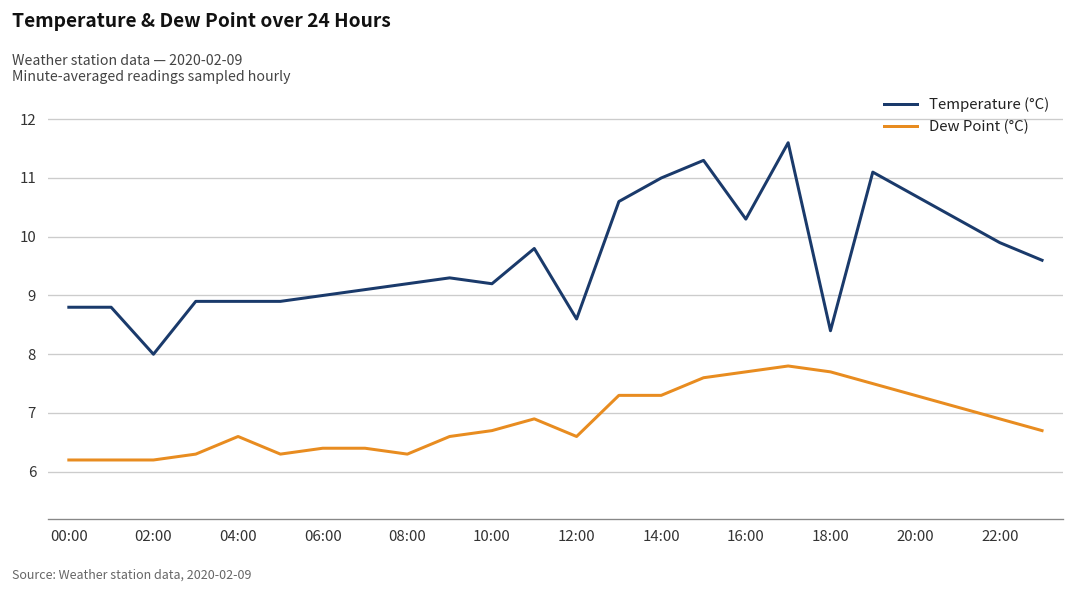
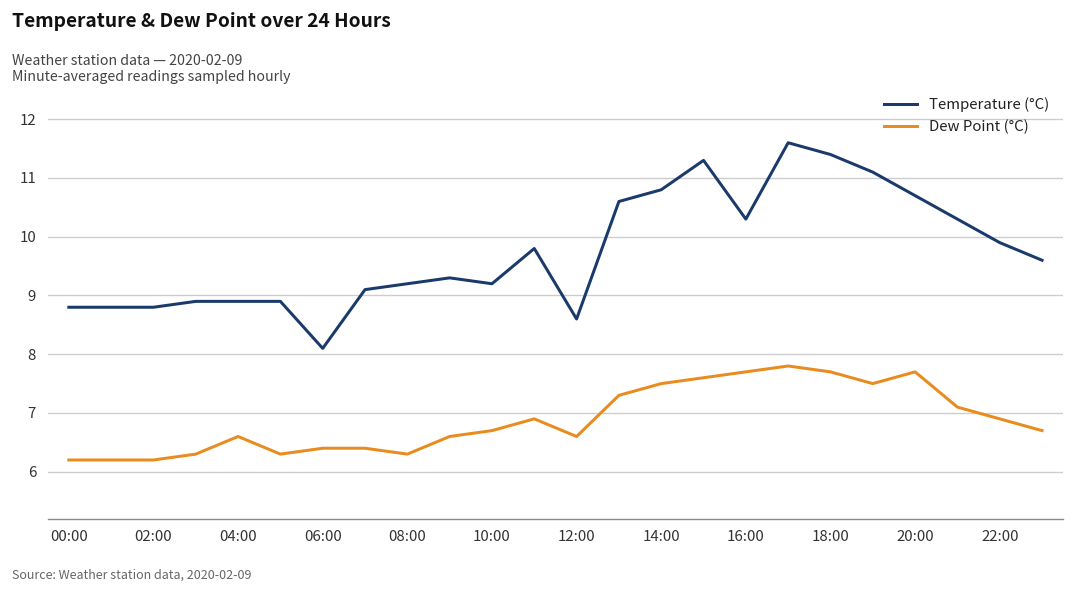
Temperature (°C), 02:00: 8.0 -> 8.8
Temperature (°C), 06:00: 9.0 -> 8.1
Temperature (°C), 14:00: 11.0 -> 10.8
Dew Point (°C), 14:00: 7.3 -> 7.5
Temperature (°C), 18:00: 8.4 -> 11.4
Dew Point (°C), 20:00: 7.3 -> 7.7
